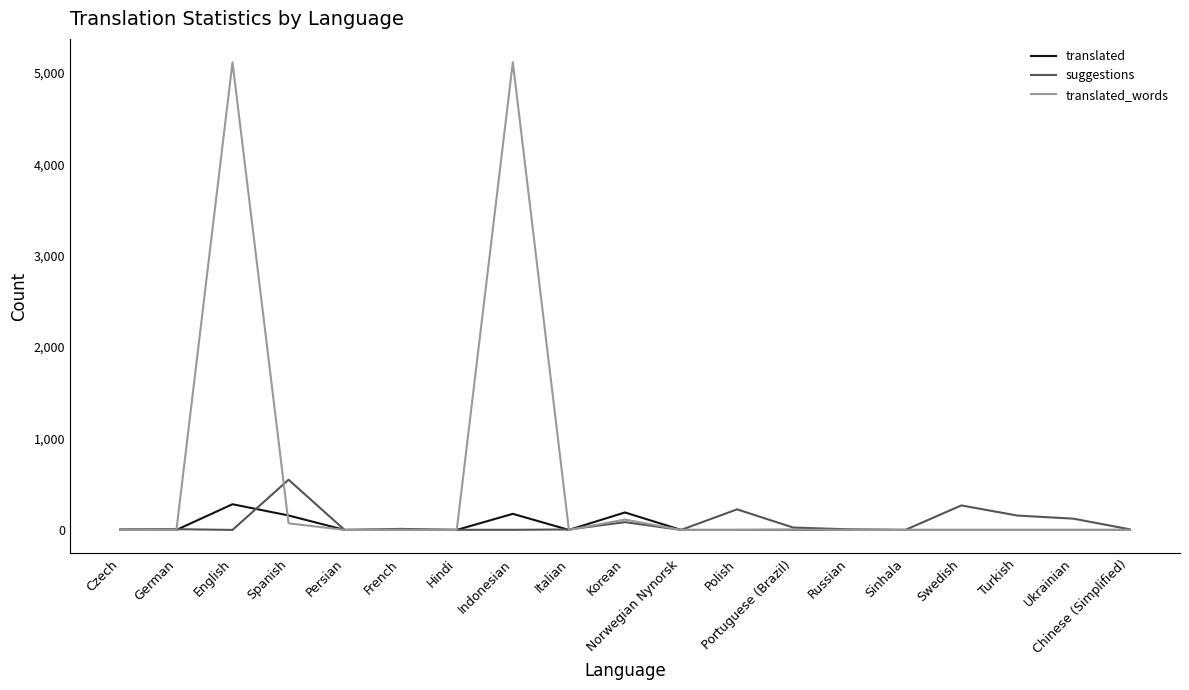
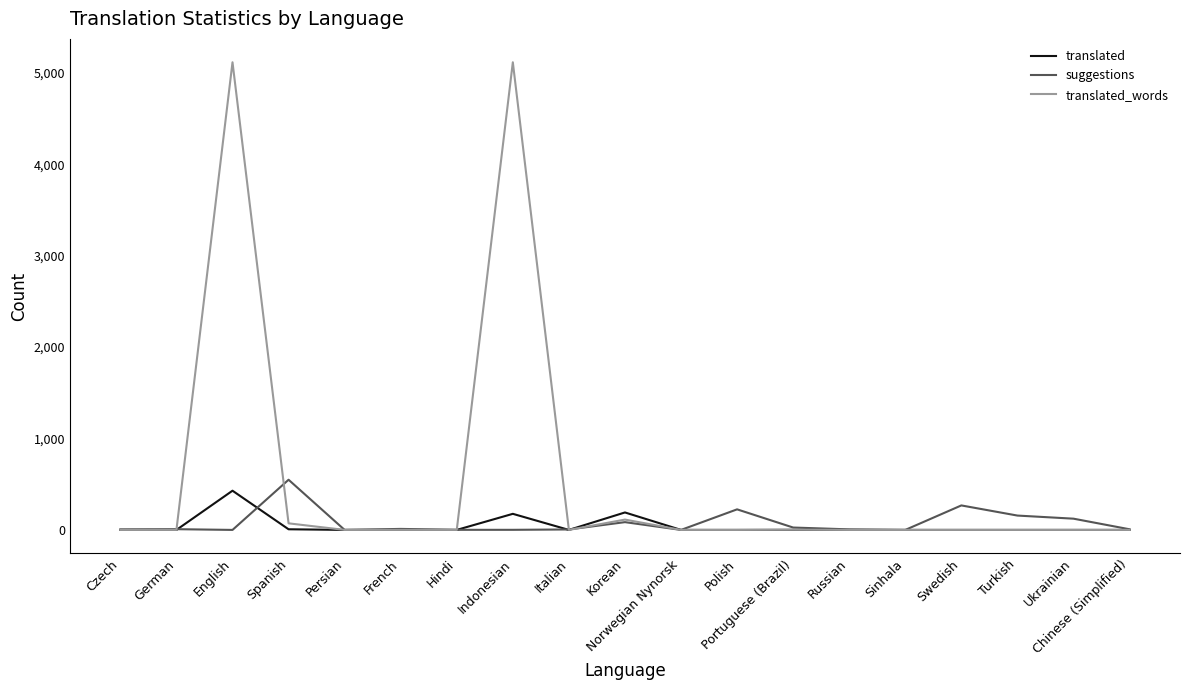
translated, English: 300 -> 400
translated, Spanish: 200 -> 0
